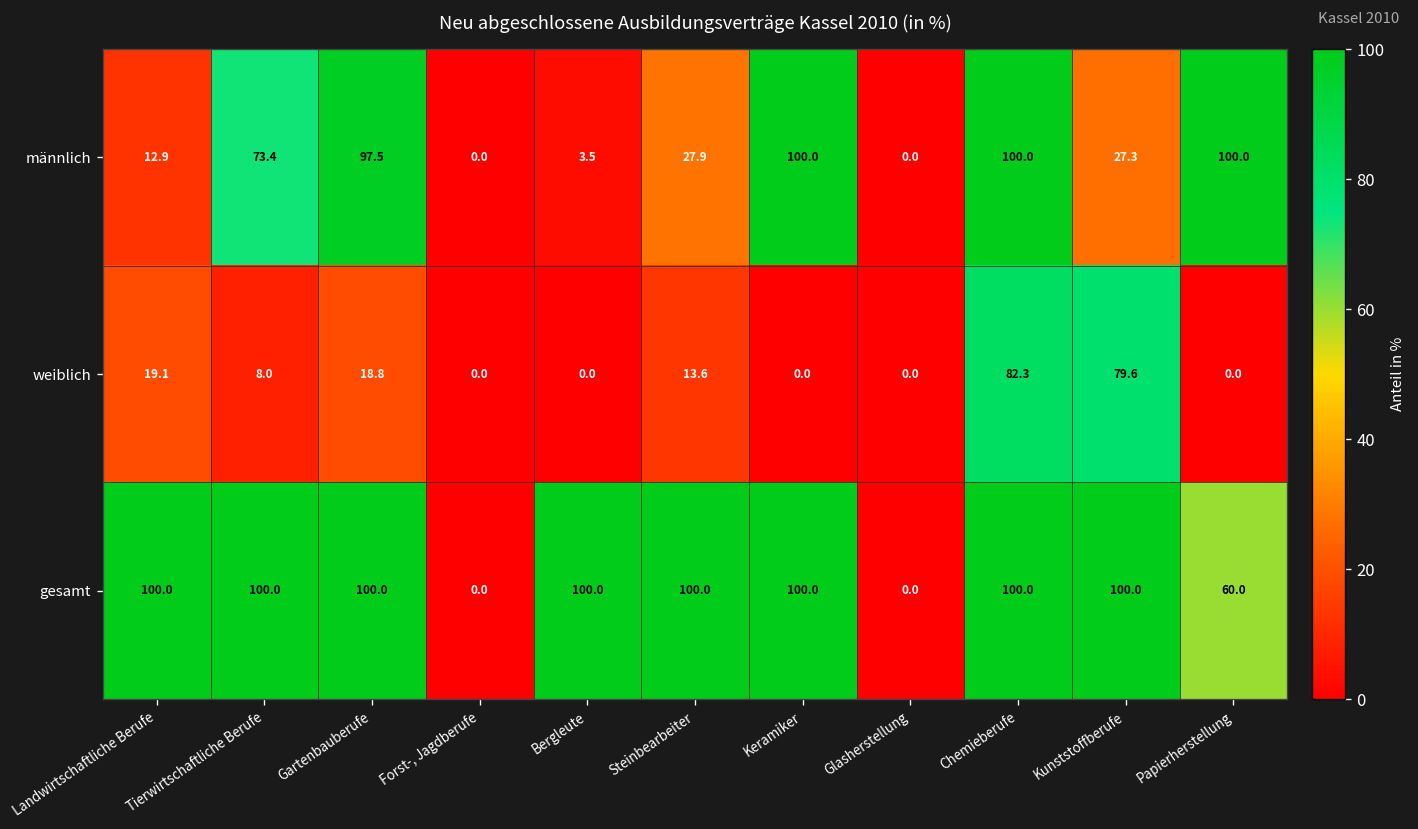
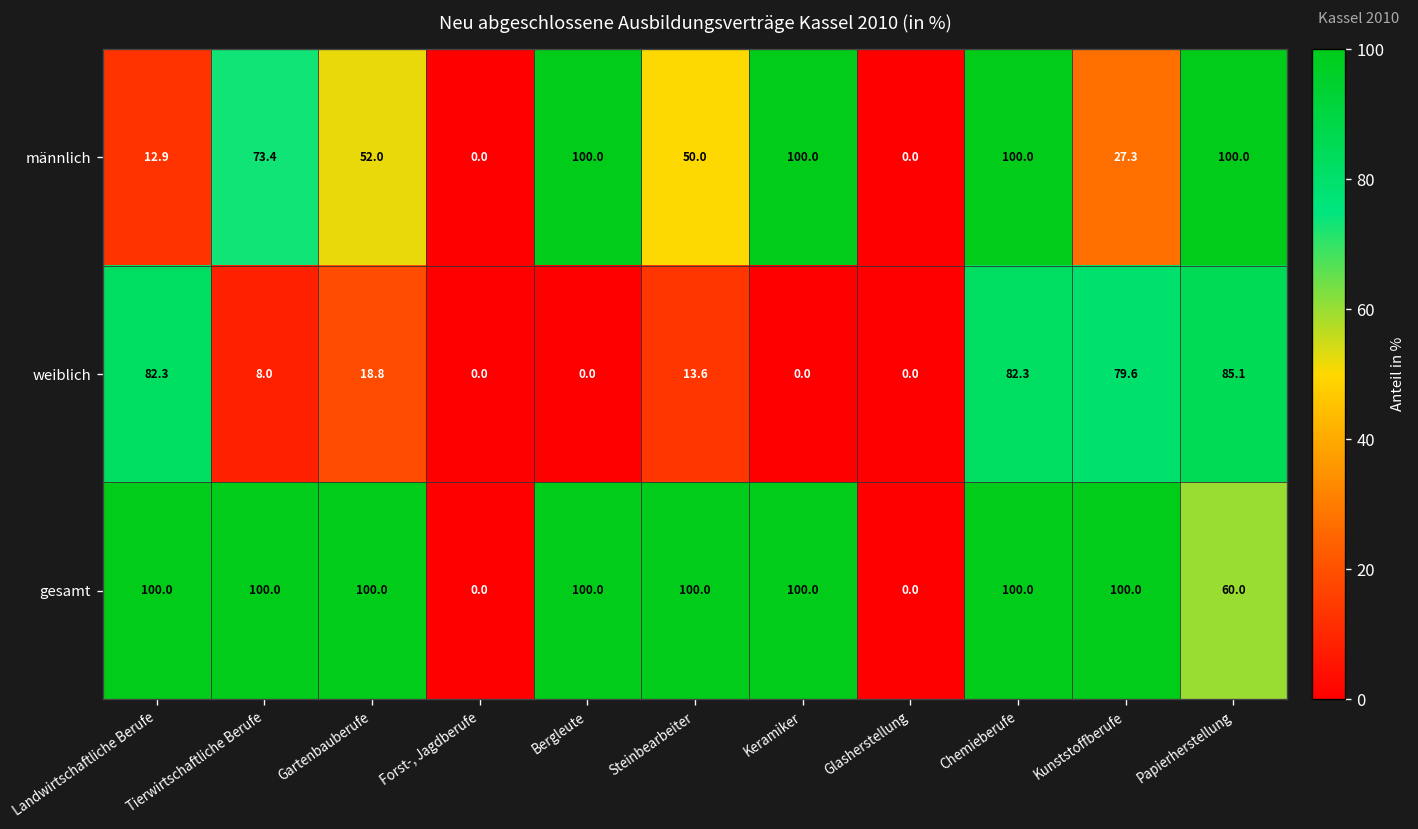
männlich, Gartenbauberufe: 97.5 -> 52.0
männlich, Bergleute: 3.5 -> 100.0
männlich, Steinbearbeiter: 27.9 -> 50.0
weiblich, Landwirtschaftliche Berufe: 19.1 -> 82.3
weiblich, Papierherstellung: 0.0 -> 85.1
